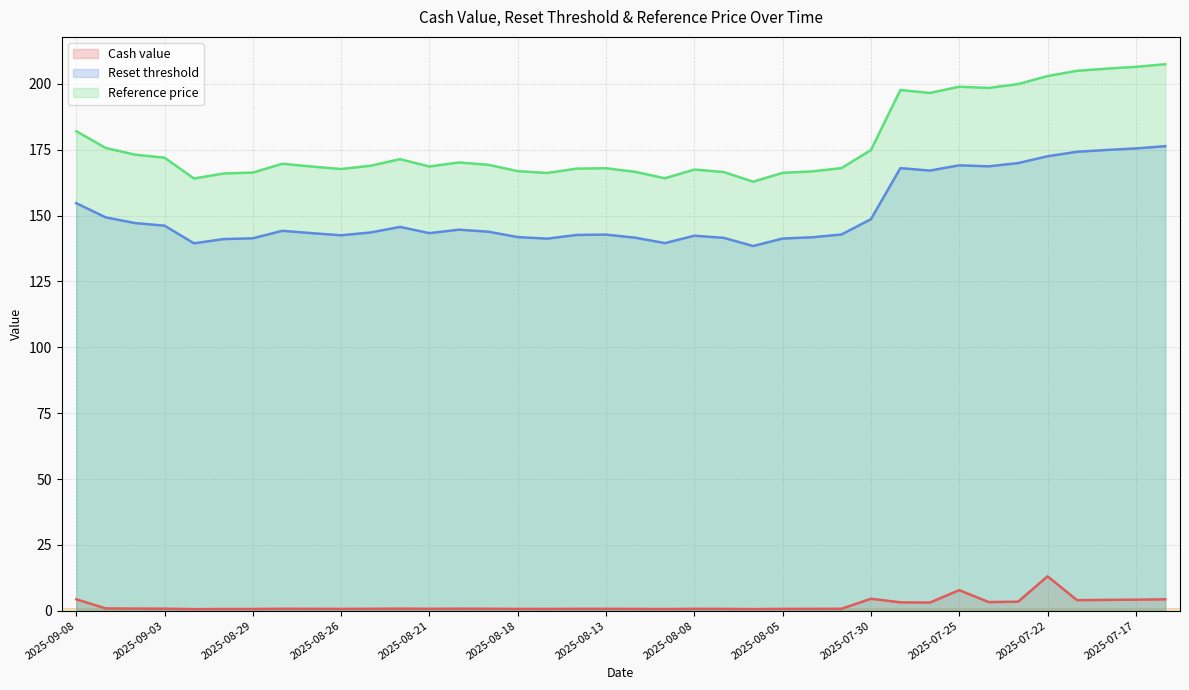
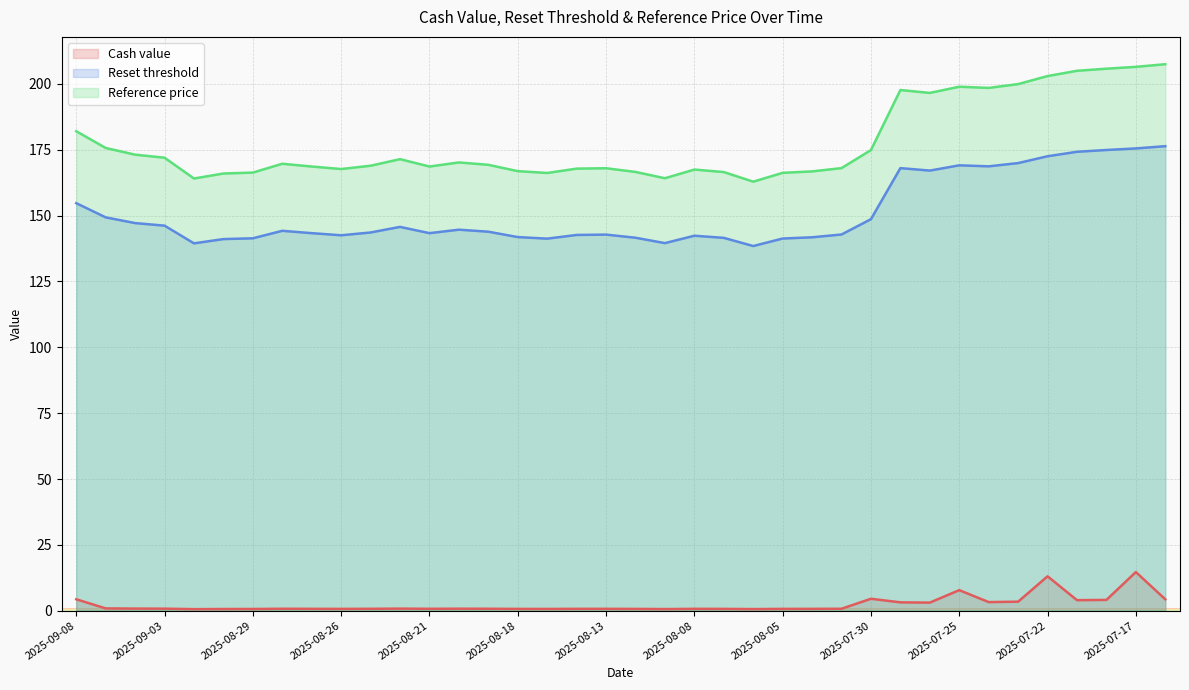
Cash value, 2025-07-17: 4 -> 15
